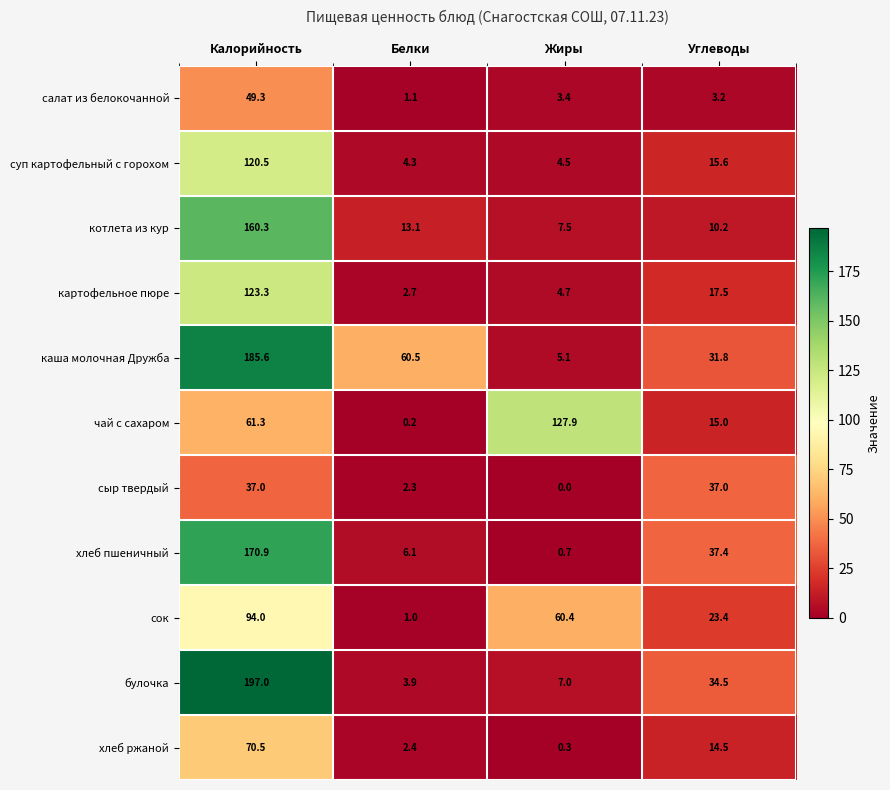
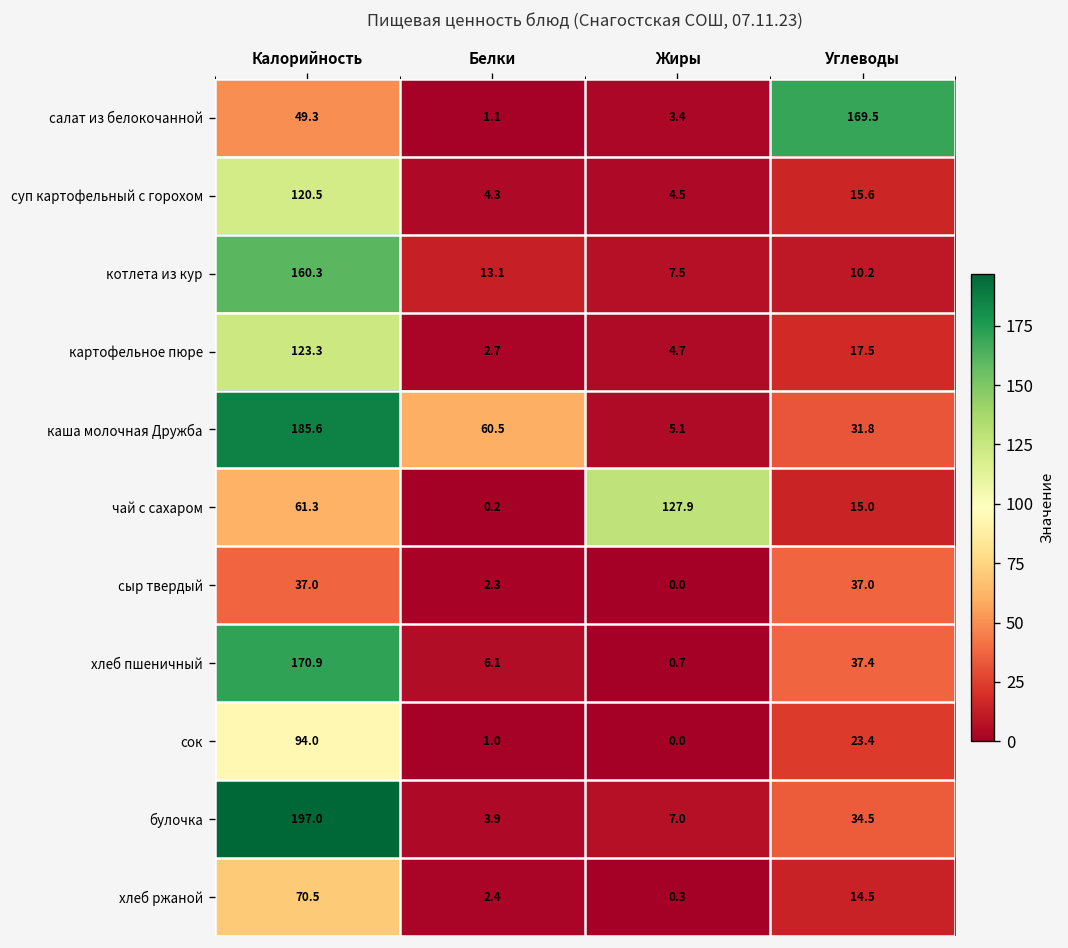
салат из белокочанной, Углеводы: 3.2 -> 169.5
сок, Жиры: 60.4 -> 0.0
